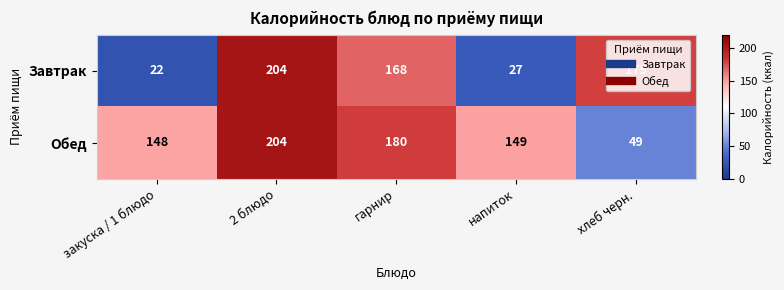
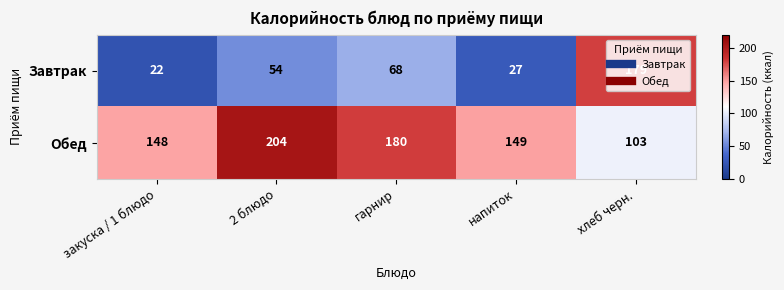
Завтрак, 2 блюдо: 204 -> 54
Завтрак, гарнир: 168 -> 68
Обед, хлеб черн.: 49 -> 103
